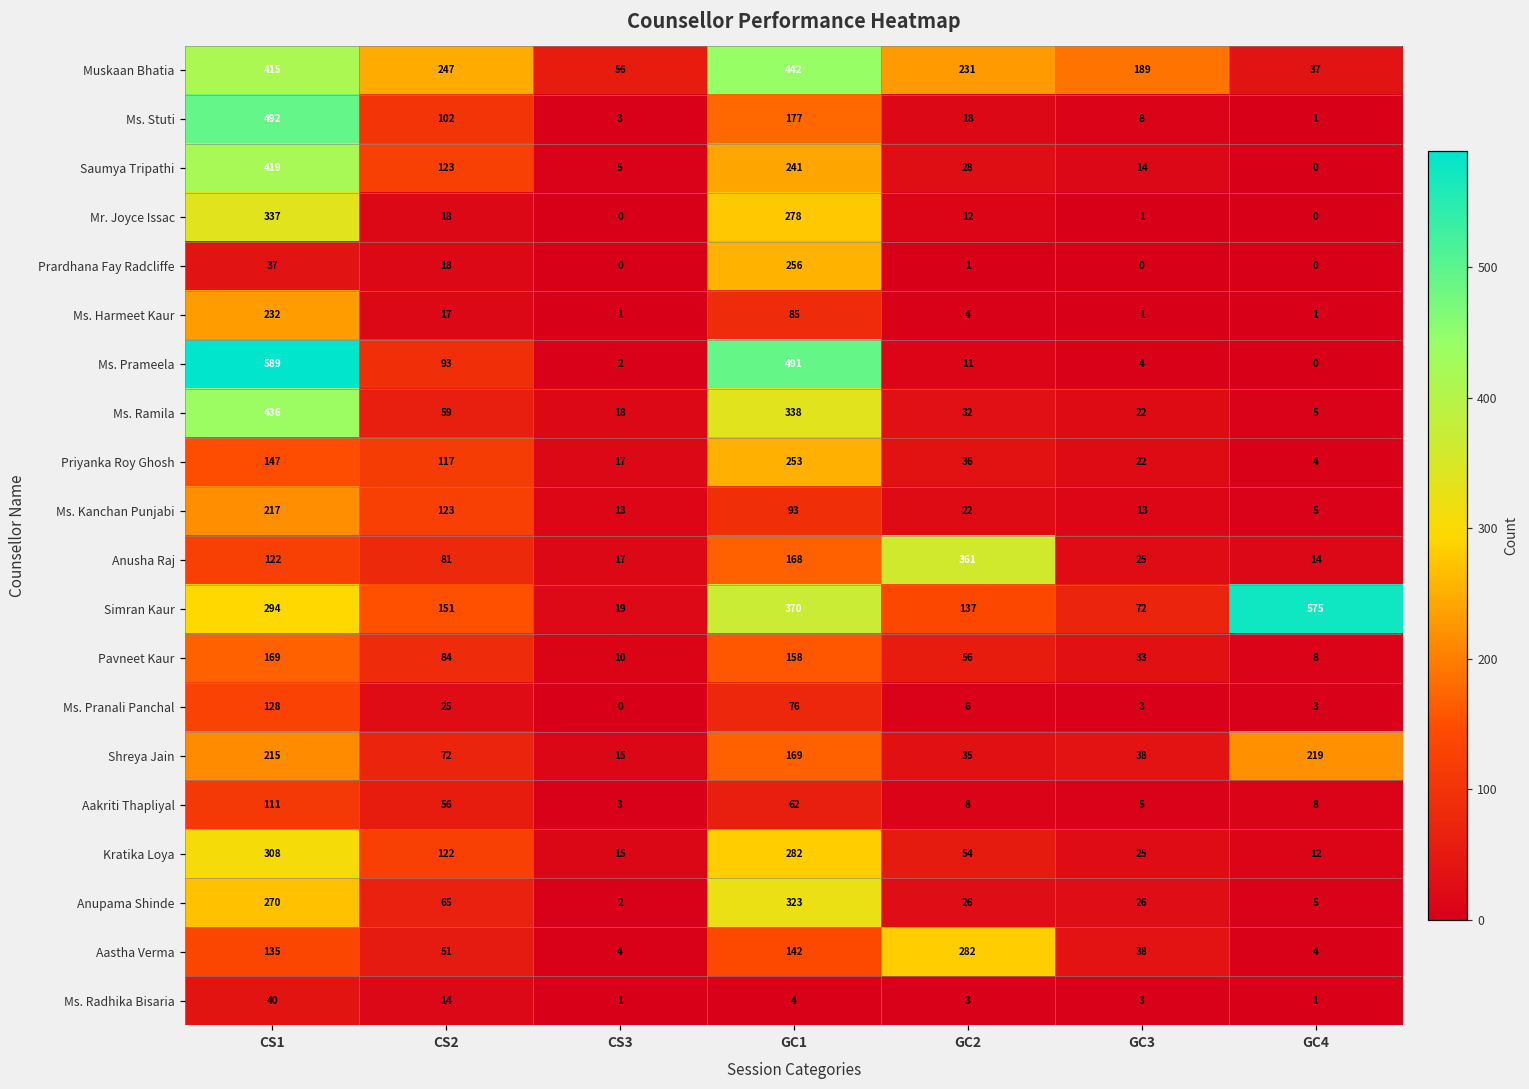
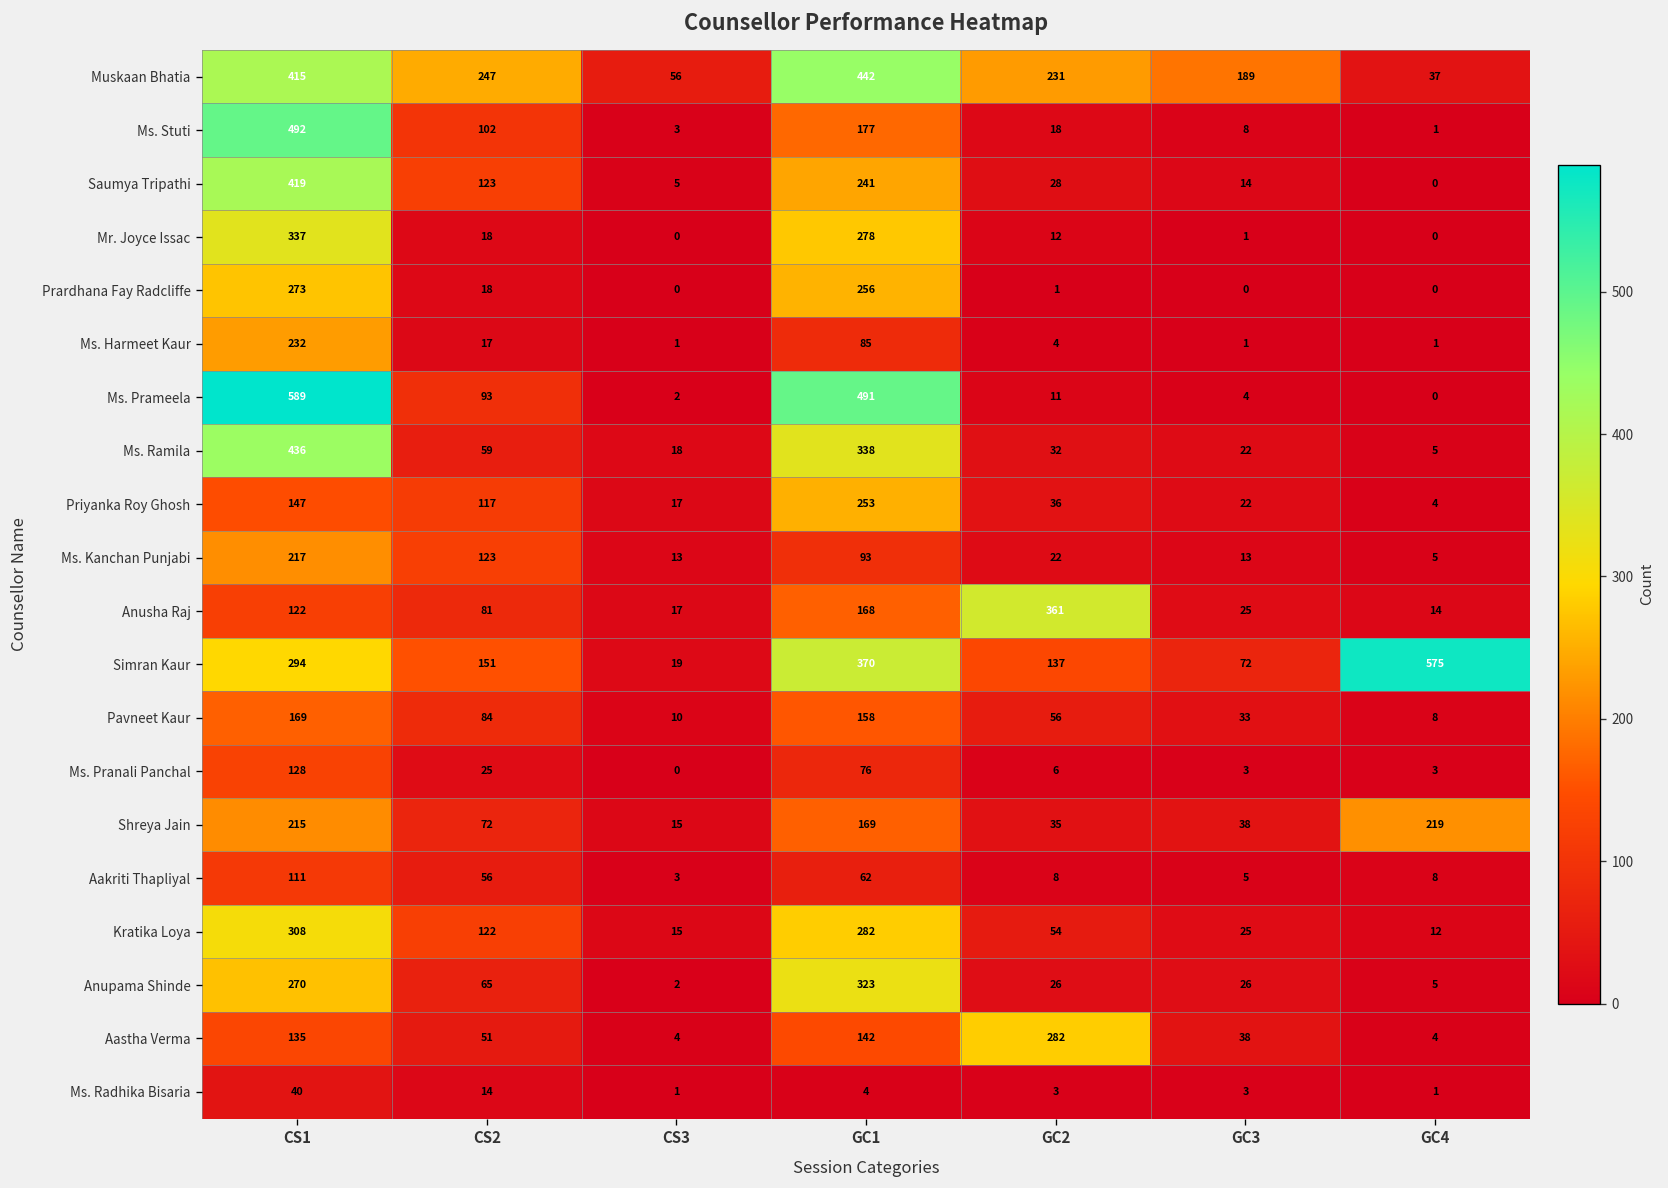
Prardhana Fay Radcliffe, CS1: 37 -> 273
